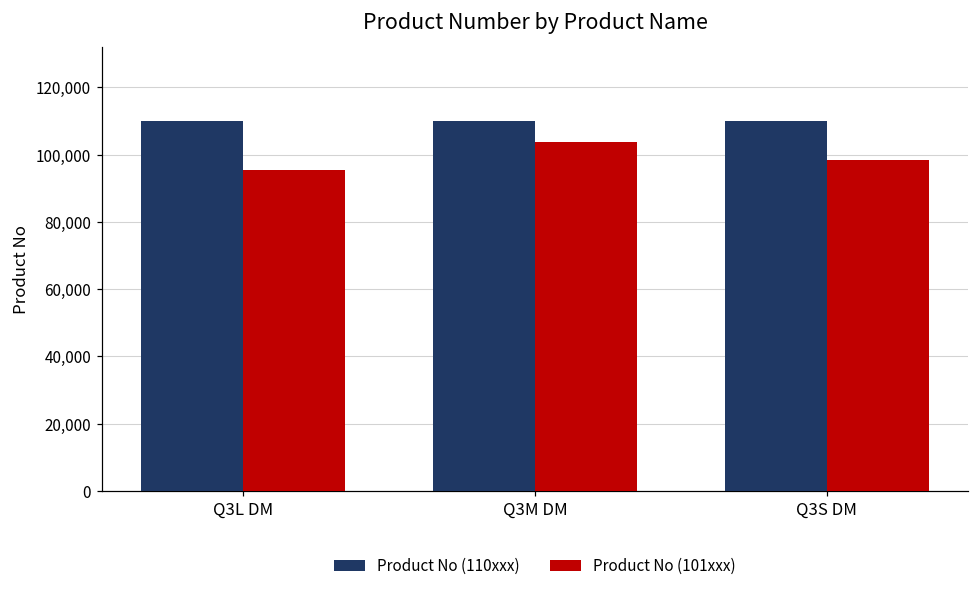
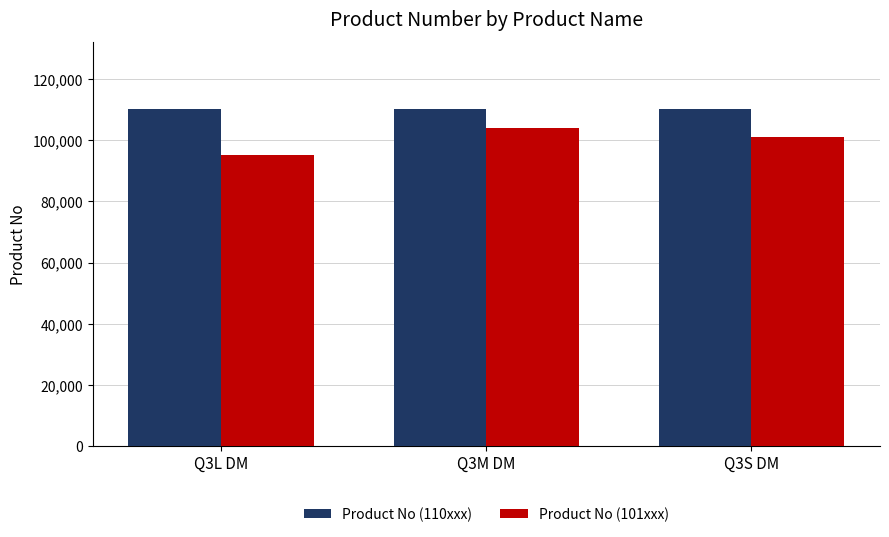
Product No (101xxx), Q3S DM: 98,000 -> 101,000
